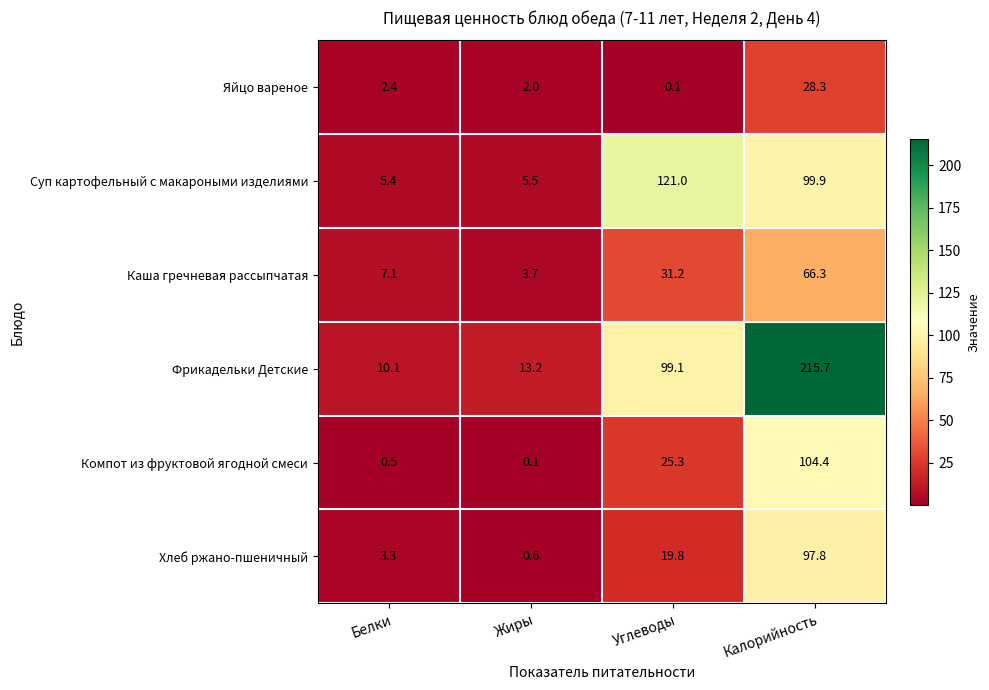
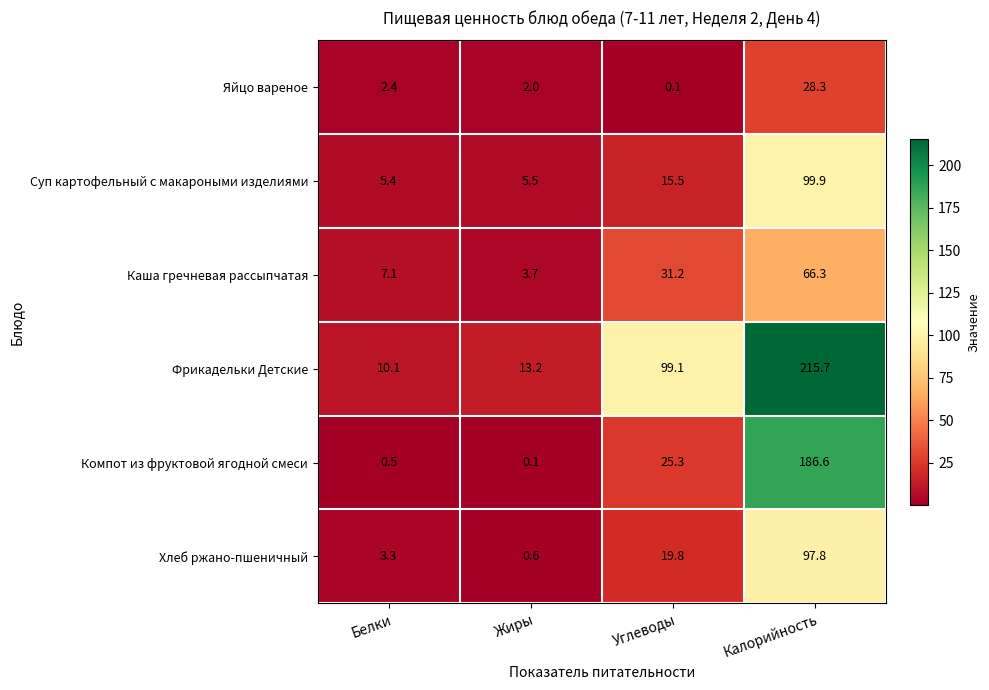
Суп картофельный с макароными изделиями, Углеводы: 121.0 -> 15.5
Компот из фруктовой ягодной смеси, Калорийность: 104.4 -> 186.6
